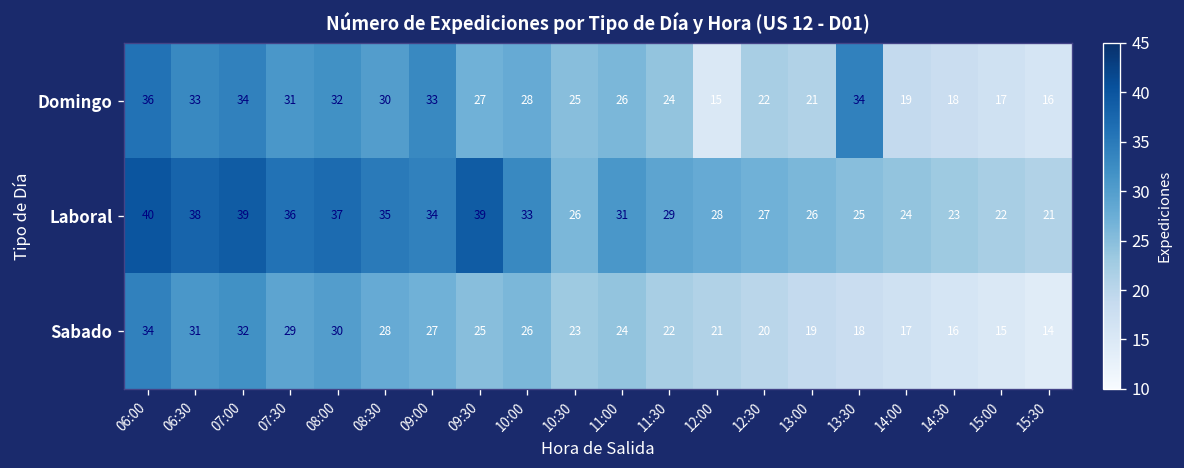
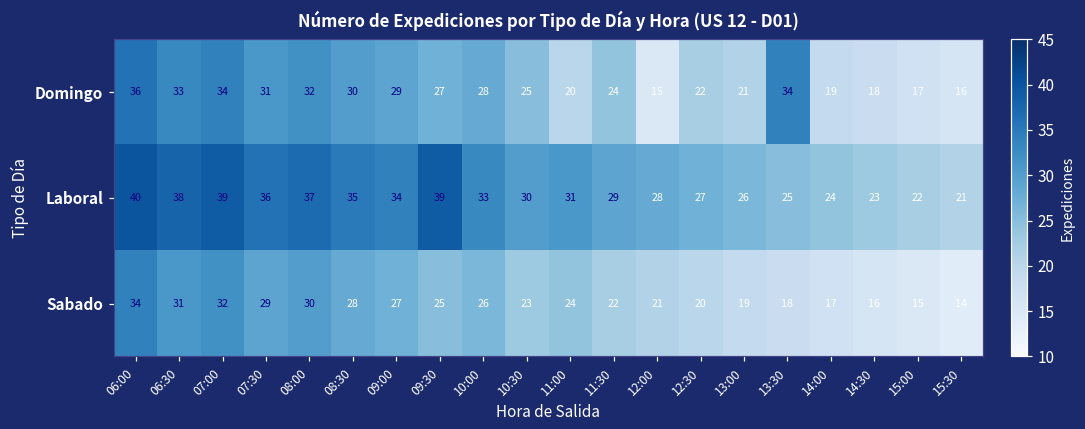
Domingo, 09:00: 33 -> 29
Domingo, 11:00: 26 -> 20
Laboral, 10:30: 26 -> 30
